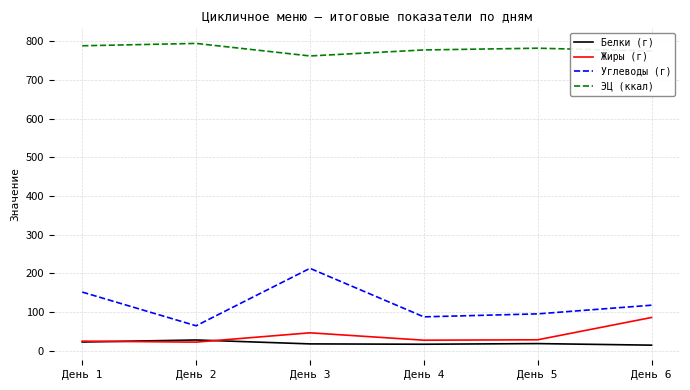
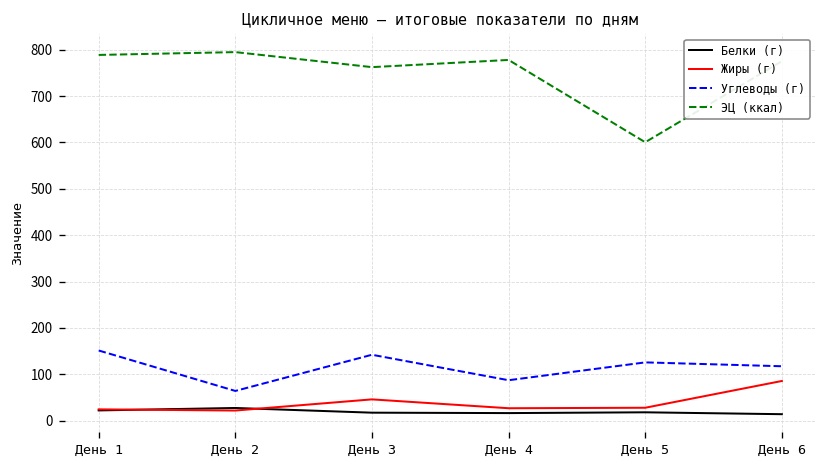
Углеводы (г), День 3: 210 -> 140
Углеводы (г), День 5: 90 -> 130
ЭЦ (ккал), День 5: 780 -> 600
